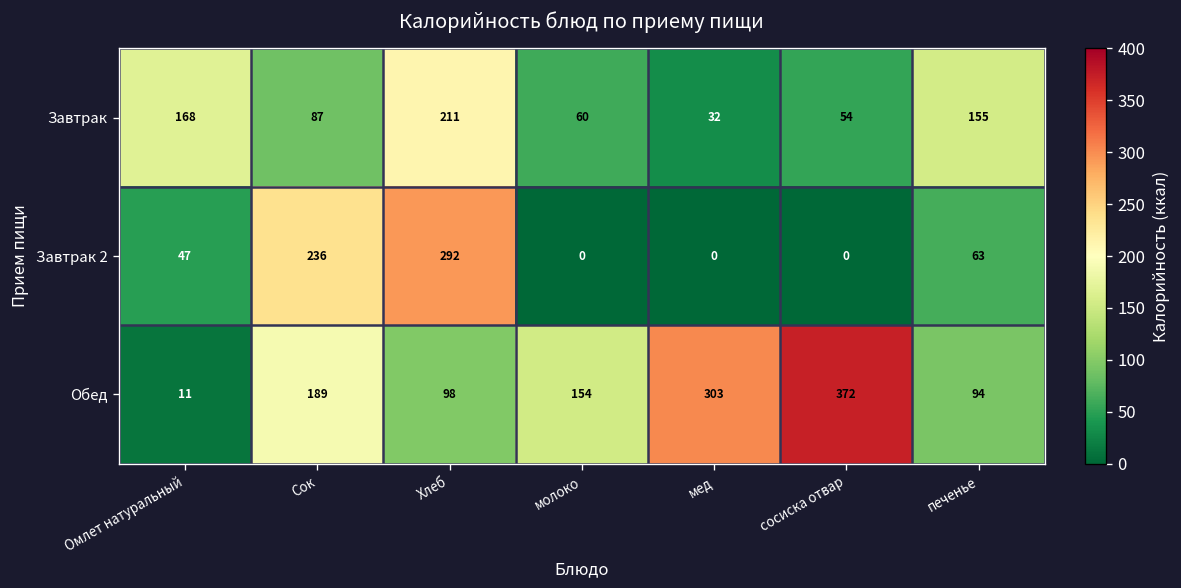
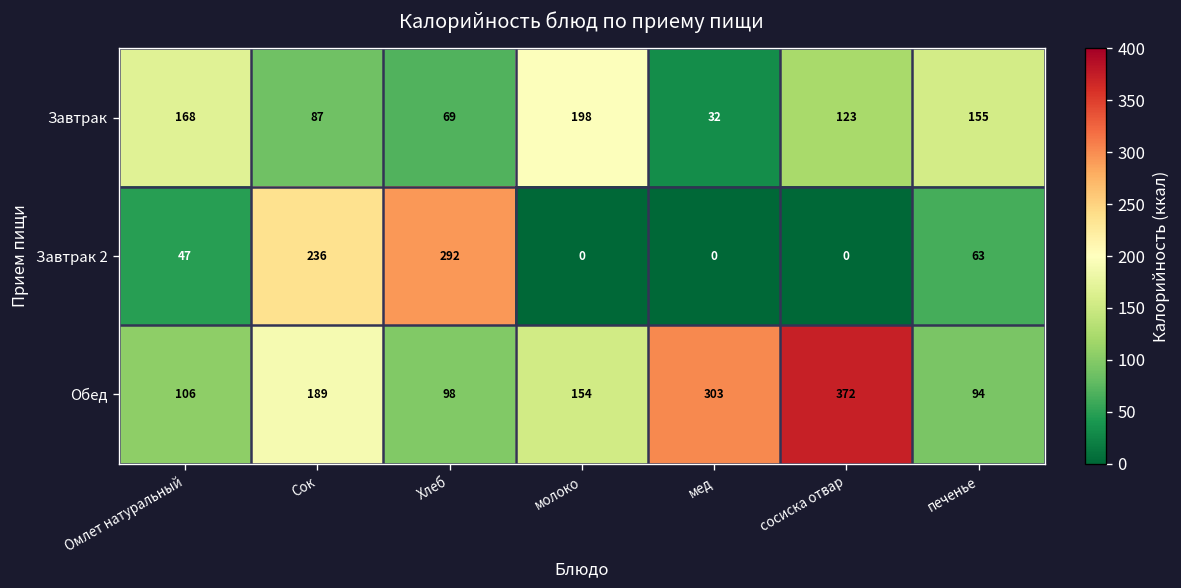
Завтрак, Хлеб: 211 -> 69
Завтрак, молоко: 60 -> 198
Завтрак, сосиска отвар: 54 -> 123
Обед, Омлет натуральный: 11 -> 106
